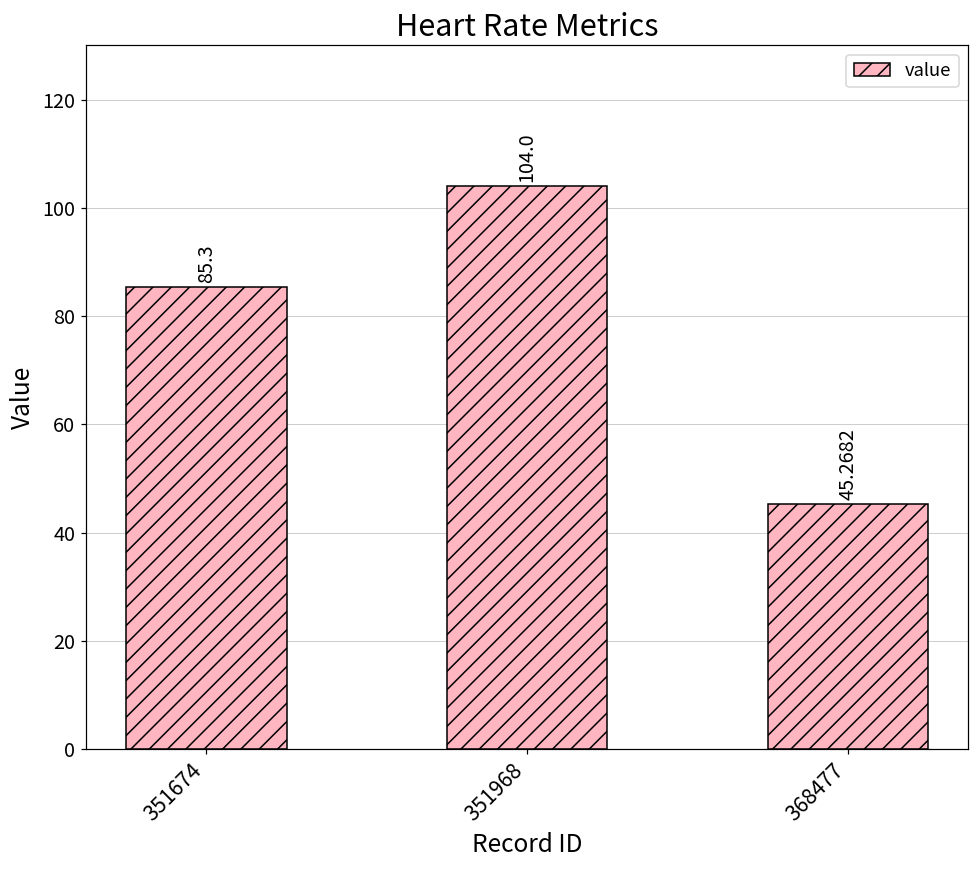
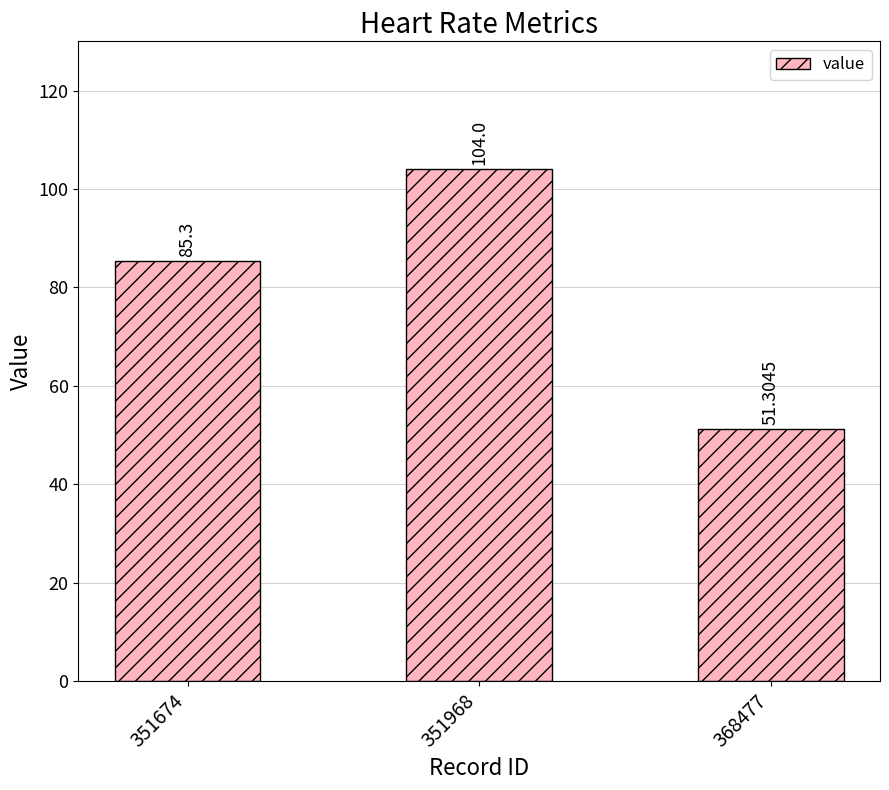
368477: 45.2682 -> 51.3045
